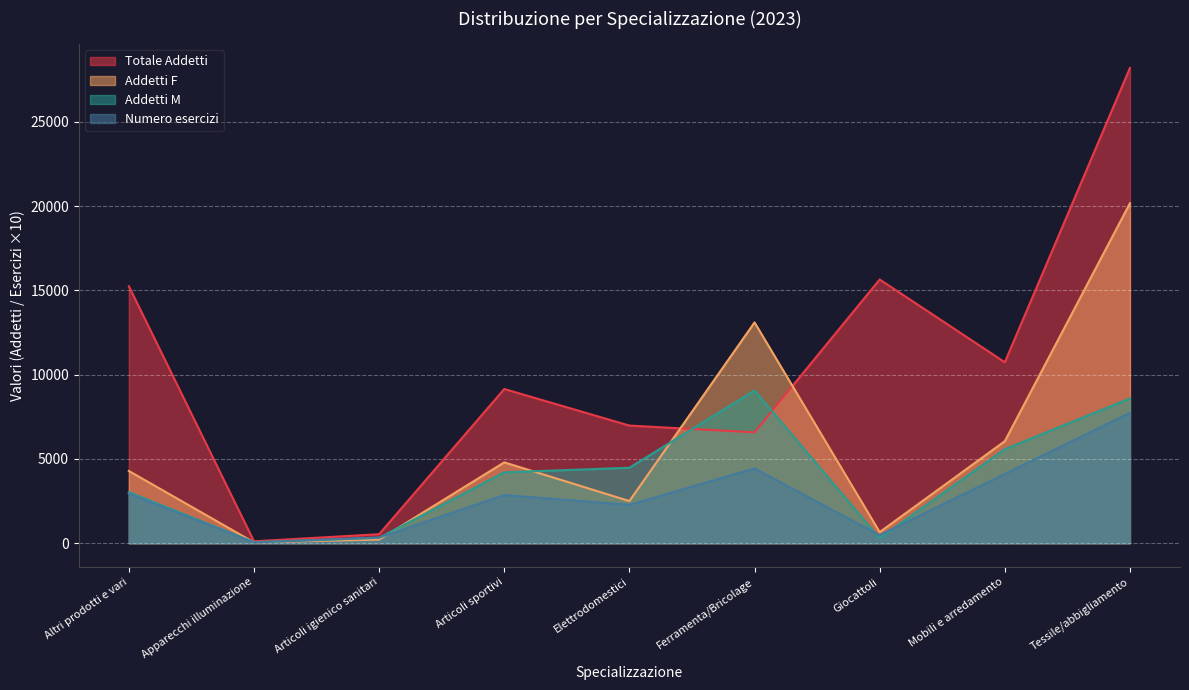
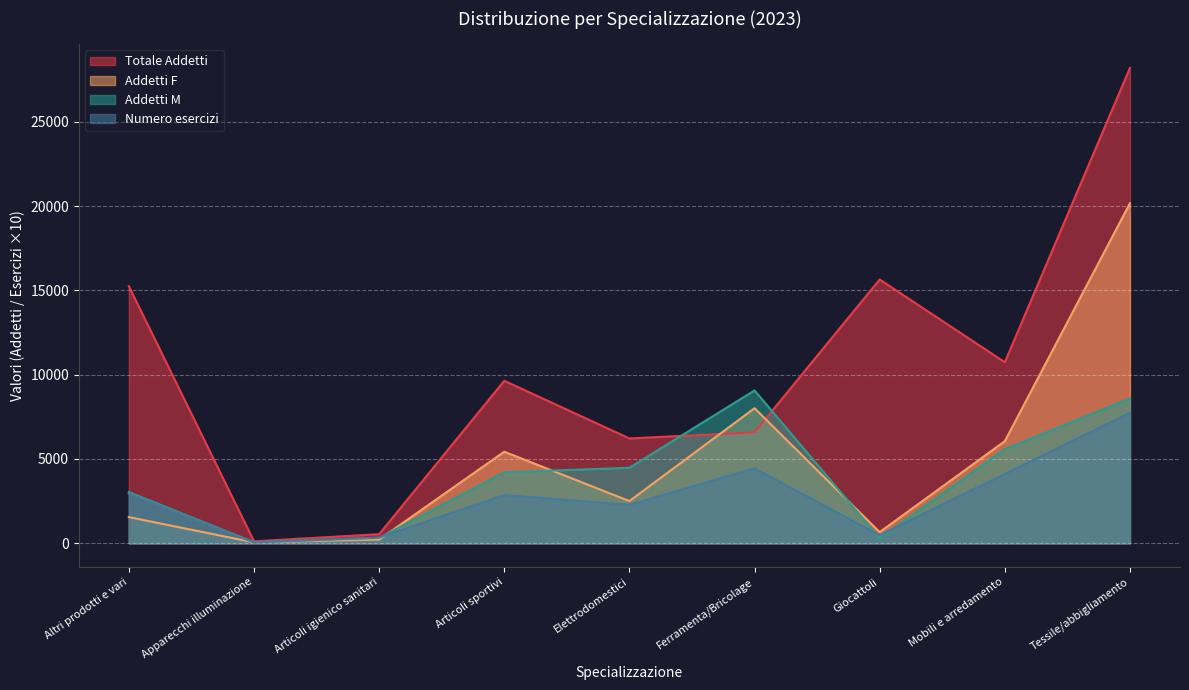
Addetti F, Altri prodotti e vari: 4300 -> 1600
Totale Addetti, Articoli sportivi: 9200 -> 9600
Addetti F, Articoli sportivi: 4800 -> 5400
Totale Addetti, Elettrodomestici: 7000 -> 6200
Addetti F, Ferramenta/Bricolage: 13100 -> 8000
